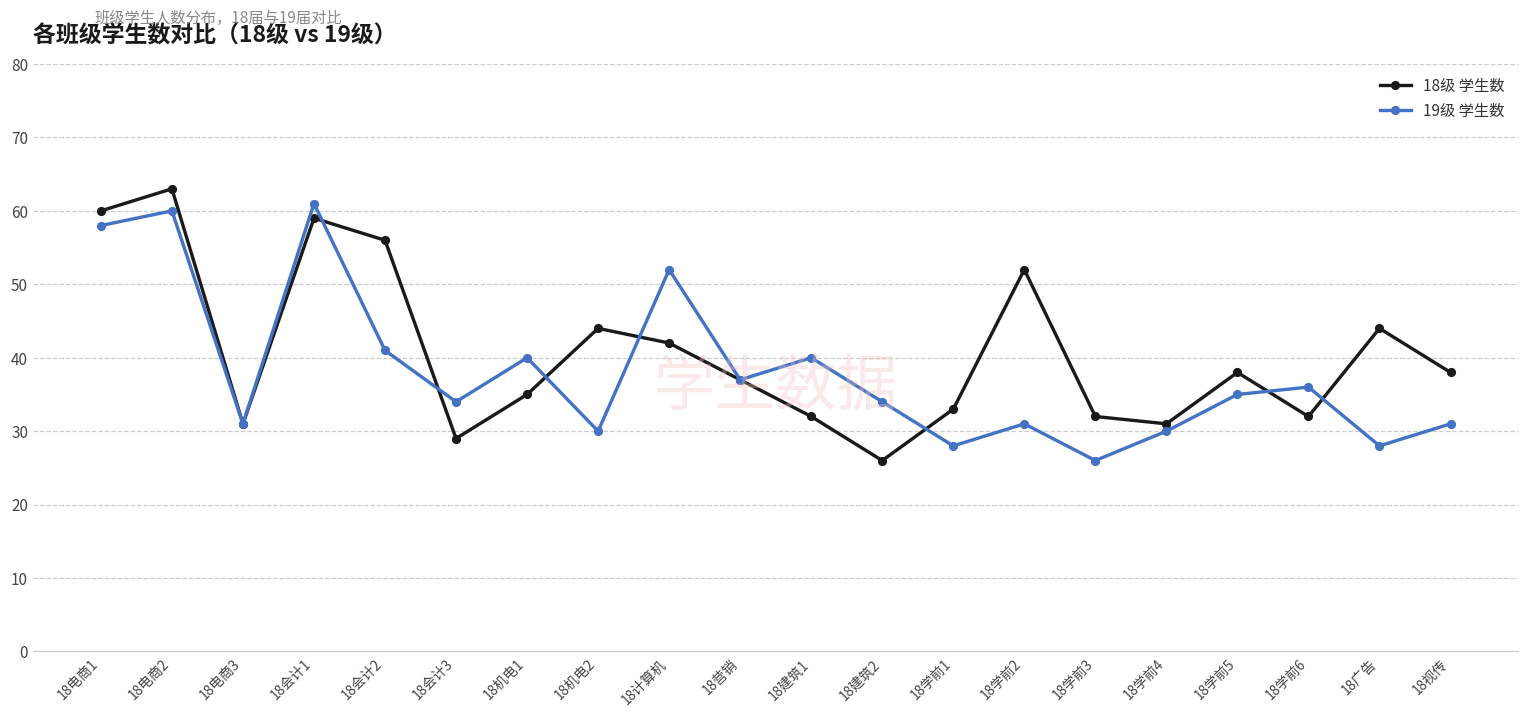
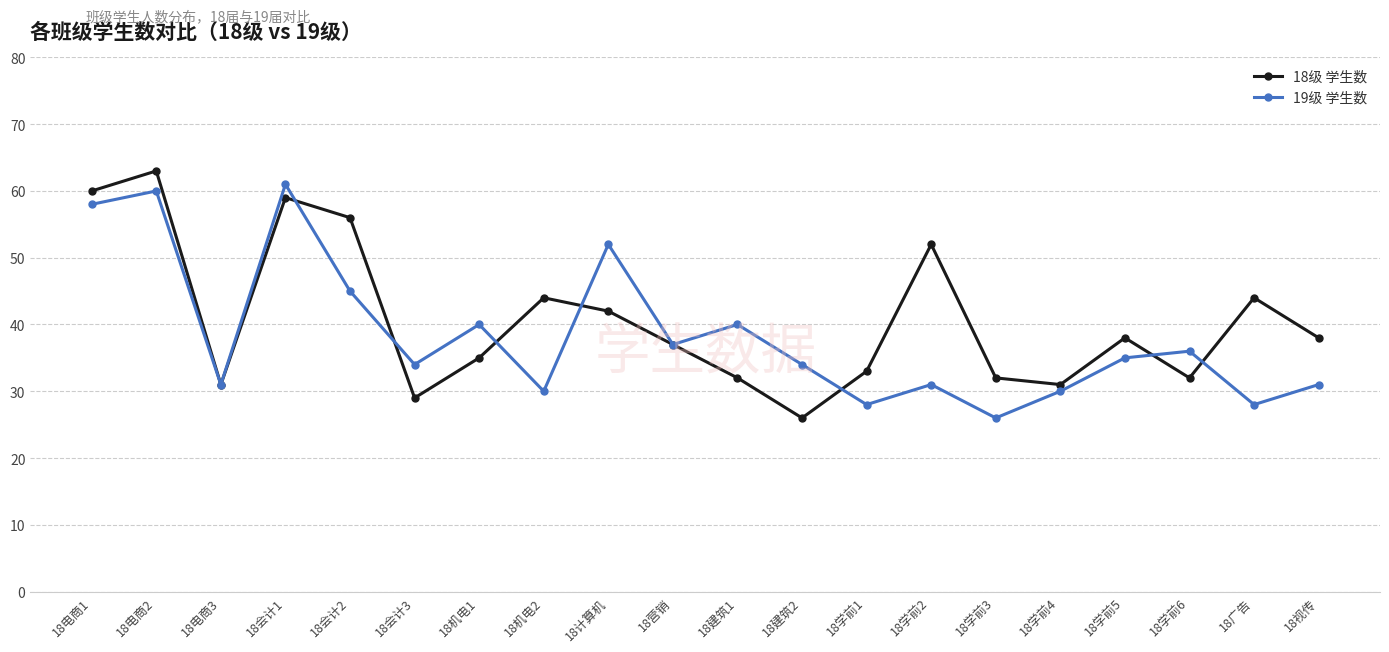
19级 学生数, 18会计2: 41 -> 45
